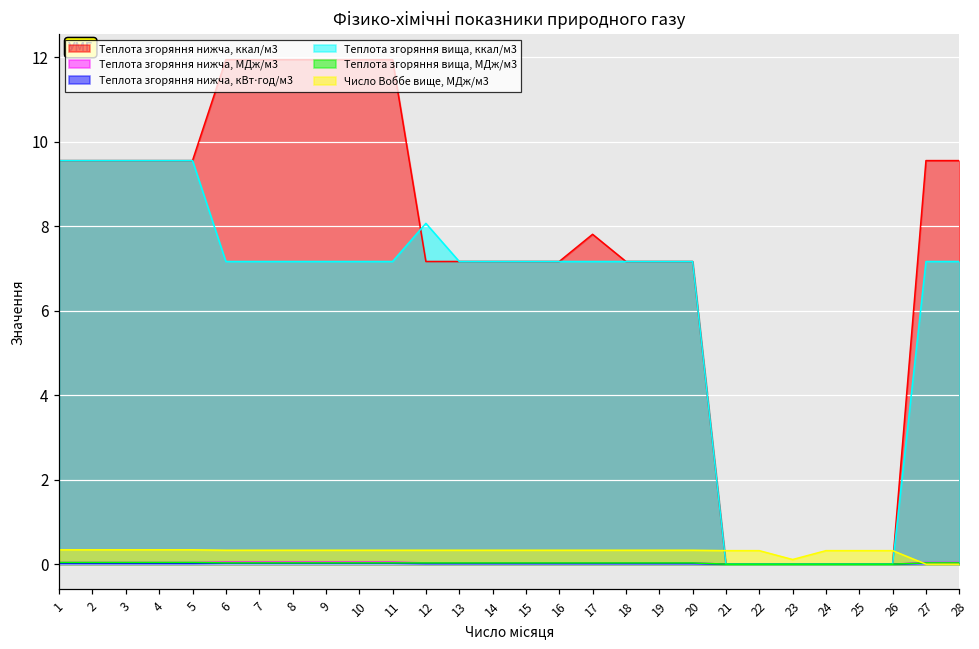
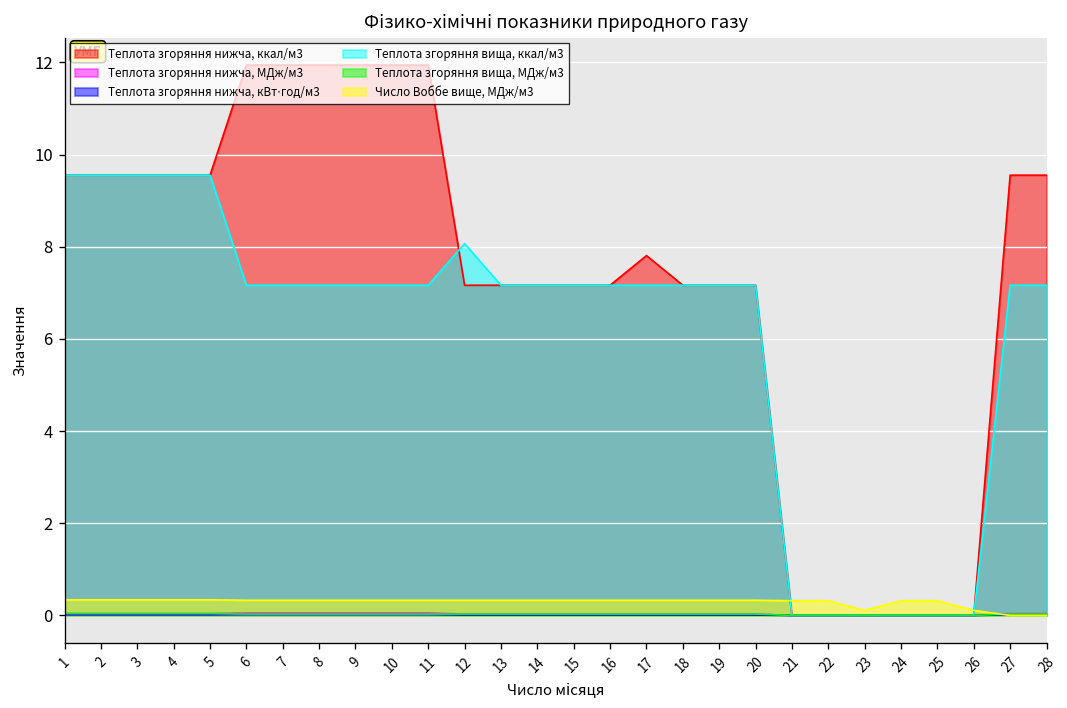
Число Воббе вище, МДж/м3, 26: 0.3 -> 0.1
